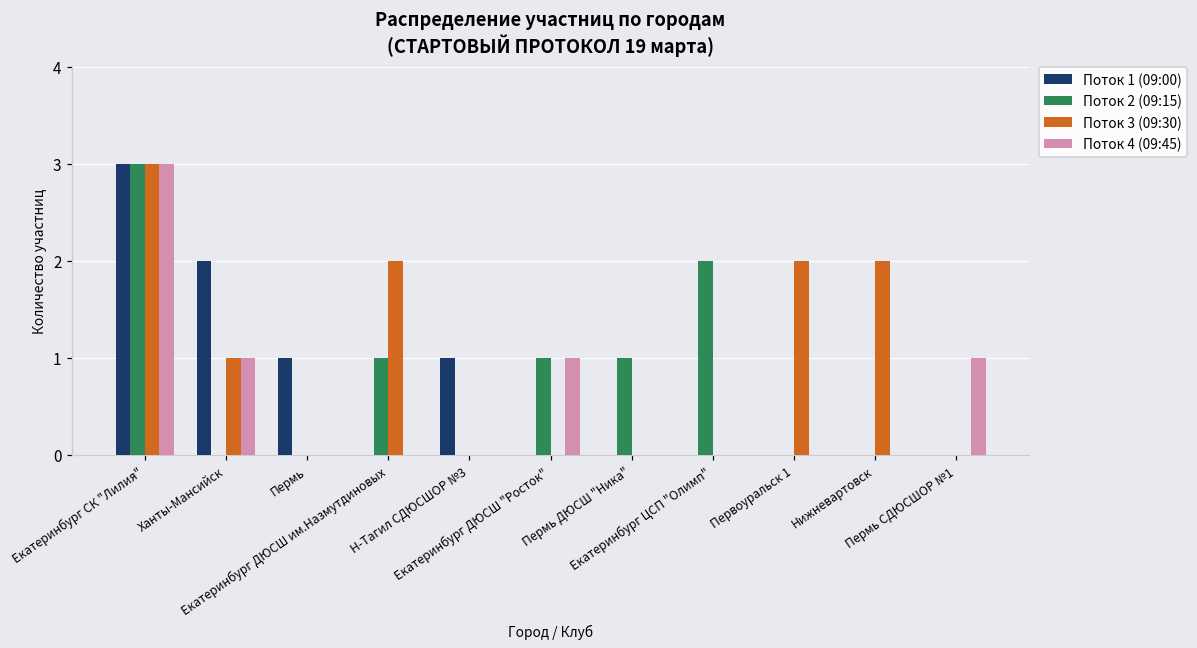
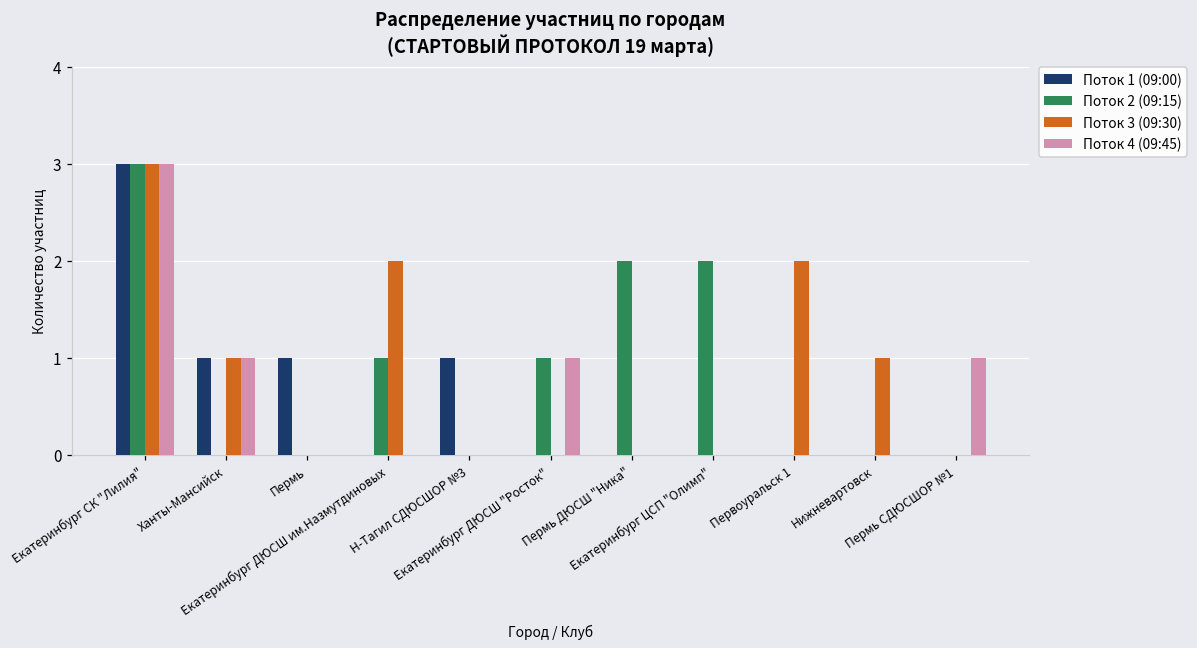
Поток 1 (09:00), Ханты-Мансийск: 2 -> 1
Поток 2 (09:15), Пермь ДЮСШ "Ника": 1 -> 2
Поток 3 (09:30), Нижневартовск: 2 -> 1
